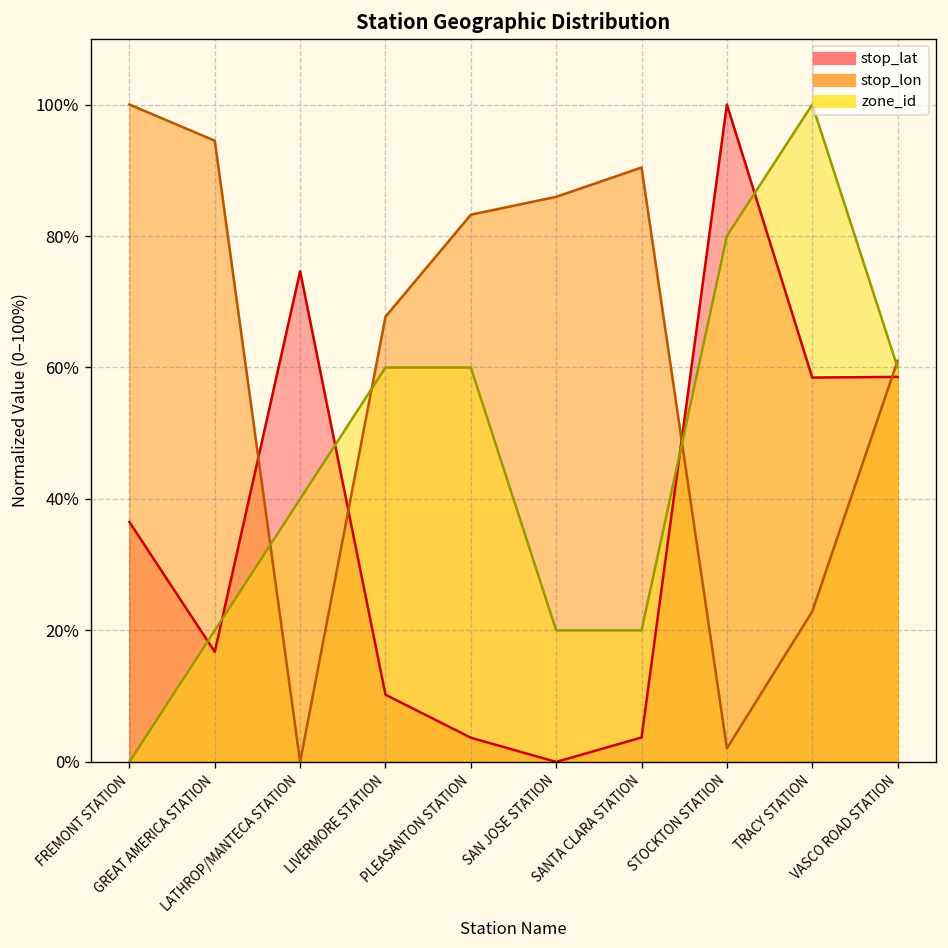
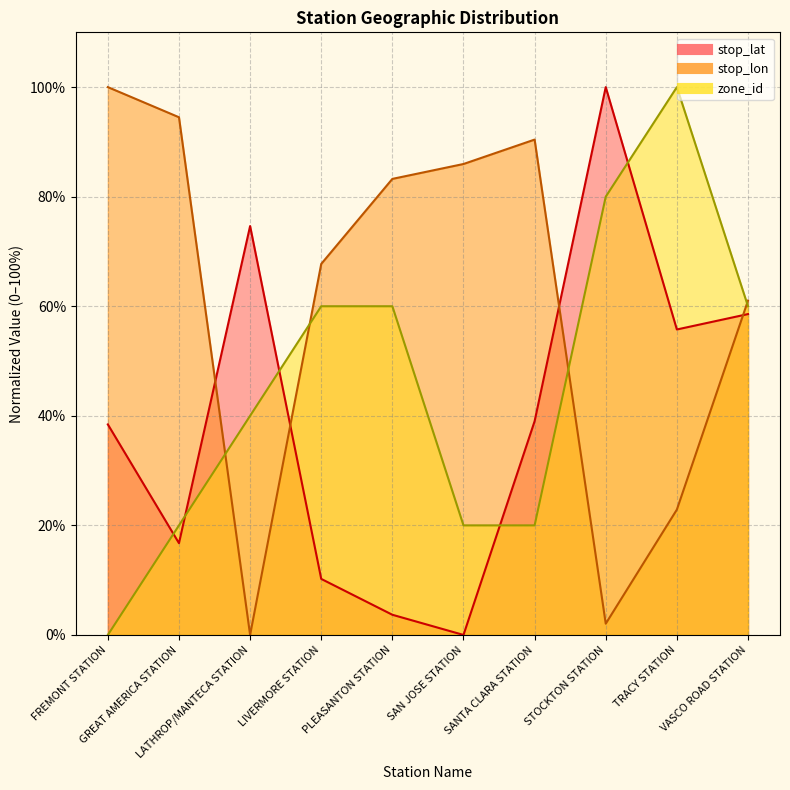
stop_lat, FREMONT STATION: 36% -> 38%
stop_lat, SANTA CLARA STATION: 4% -> 39%
stop_lat, TRACY STATION: 58% -> 56%
